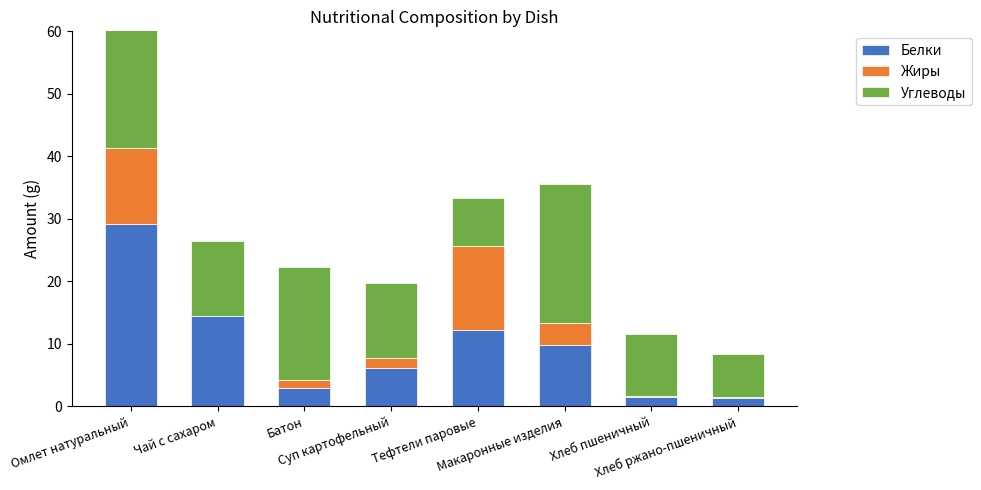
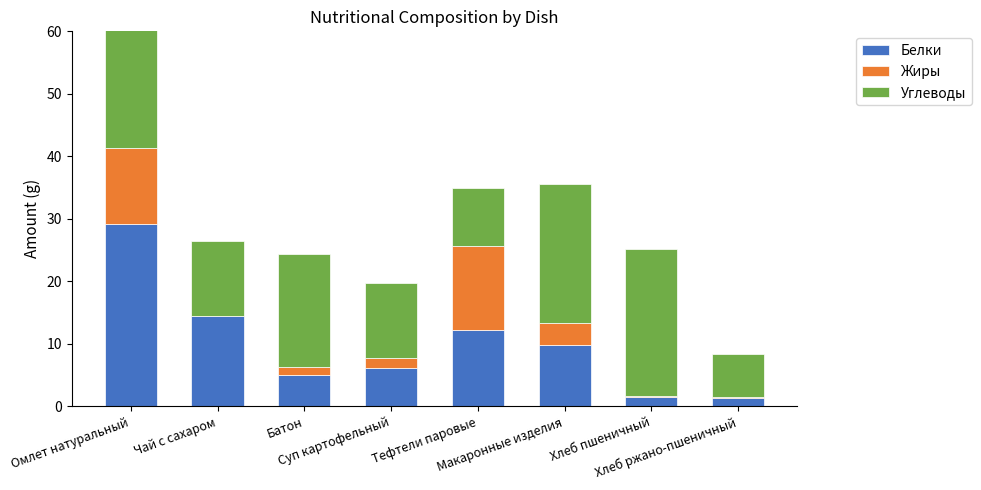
Белки, Батон: 3 -> 5
Углеводы, Тефтели паровые: 8 -> 9
Углеводы, Хлеб пшеничный: 10 -> 24
